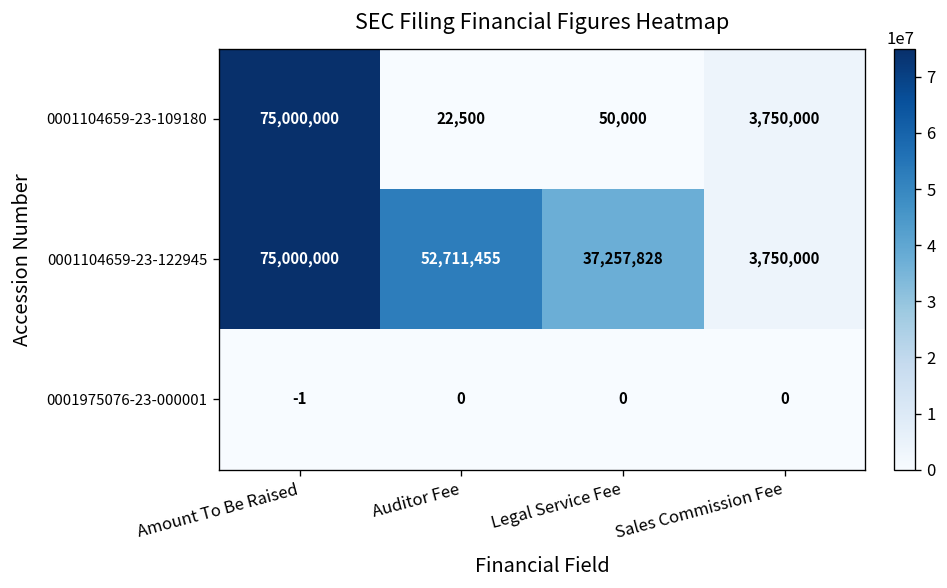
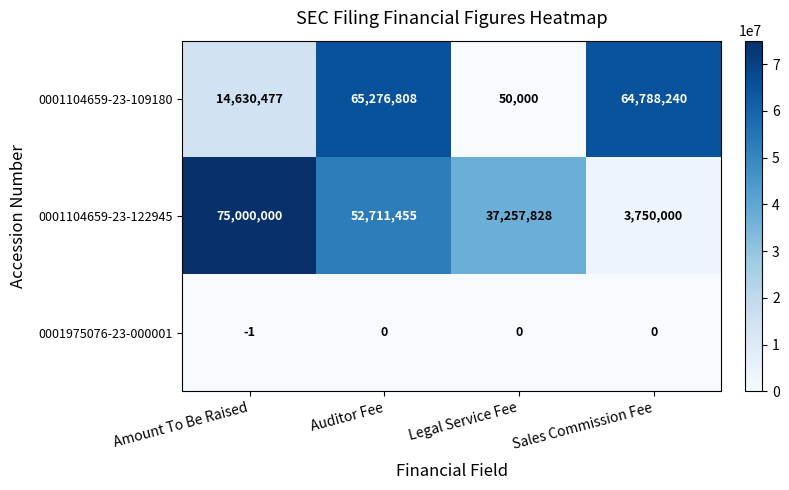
0001104659-23-109180, Amount To Be Raised: 75,000,000 -> 14,630,477
0001104659-23-109180, Auditor Fee: 22,500 -> 65,276,808
0001104659-23-109180, Sales Commission Fee: 3,750,000 -> 64,788,240
